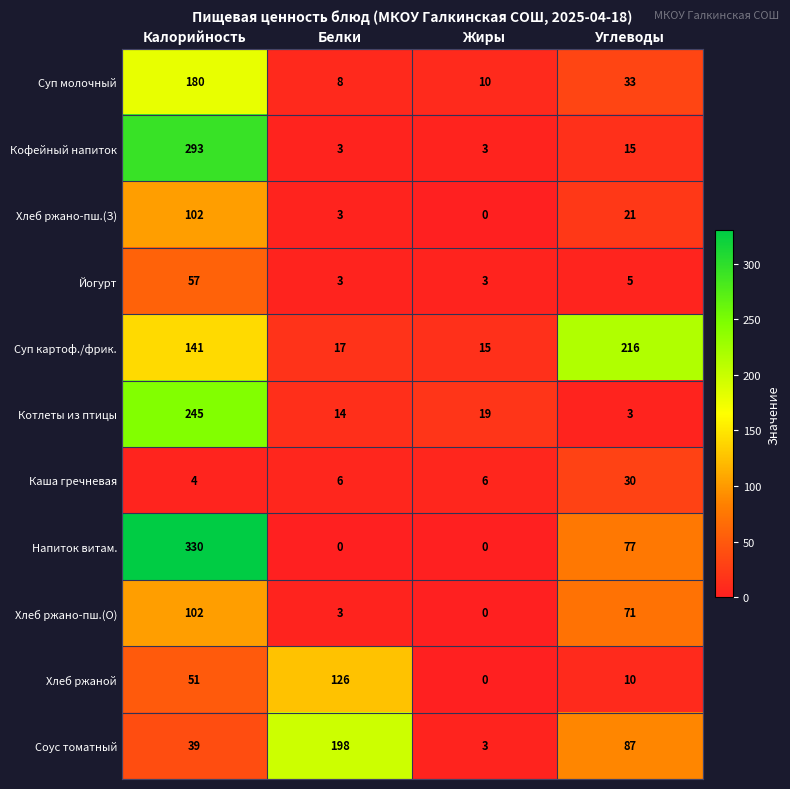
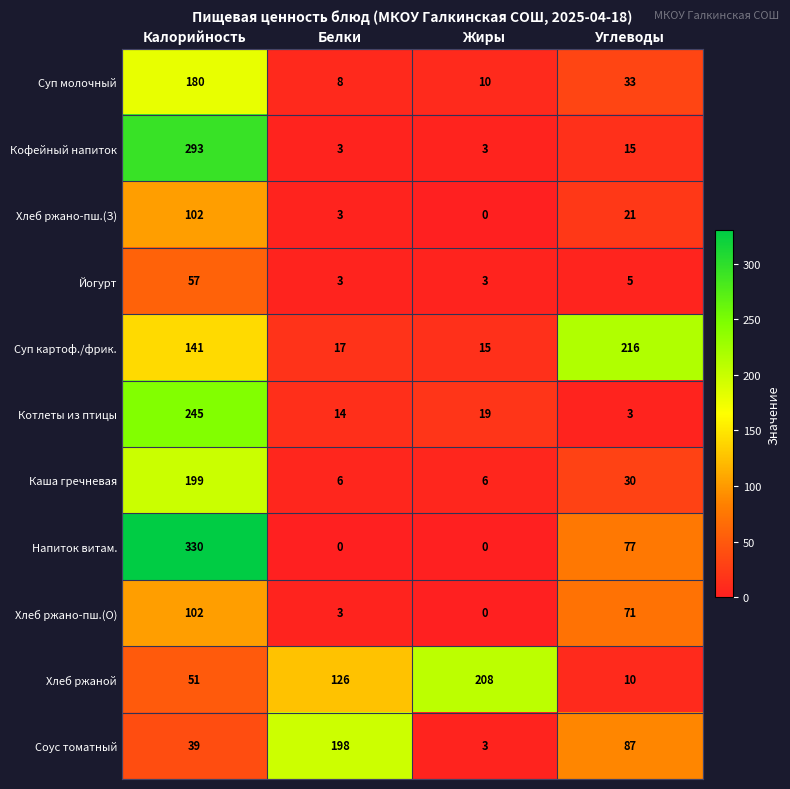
Каша гречневая, Калорийность: 4 -> 199
Хлеб ржаной, Жиры: 0 -> 208
